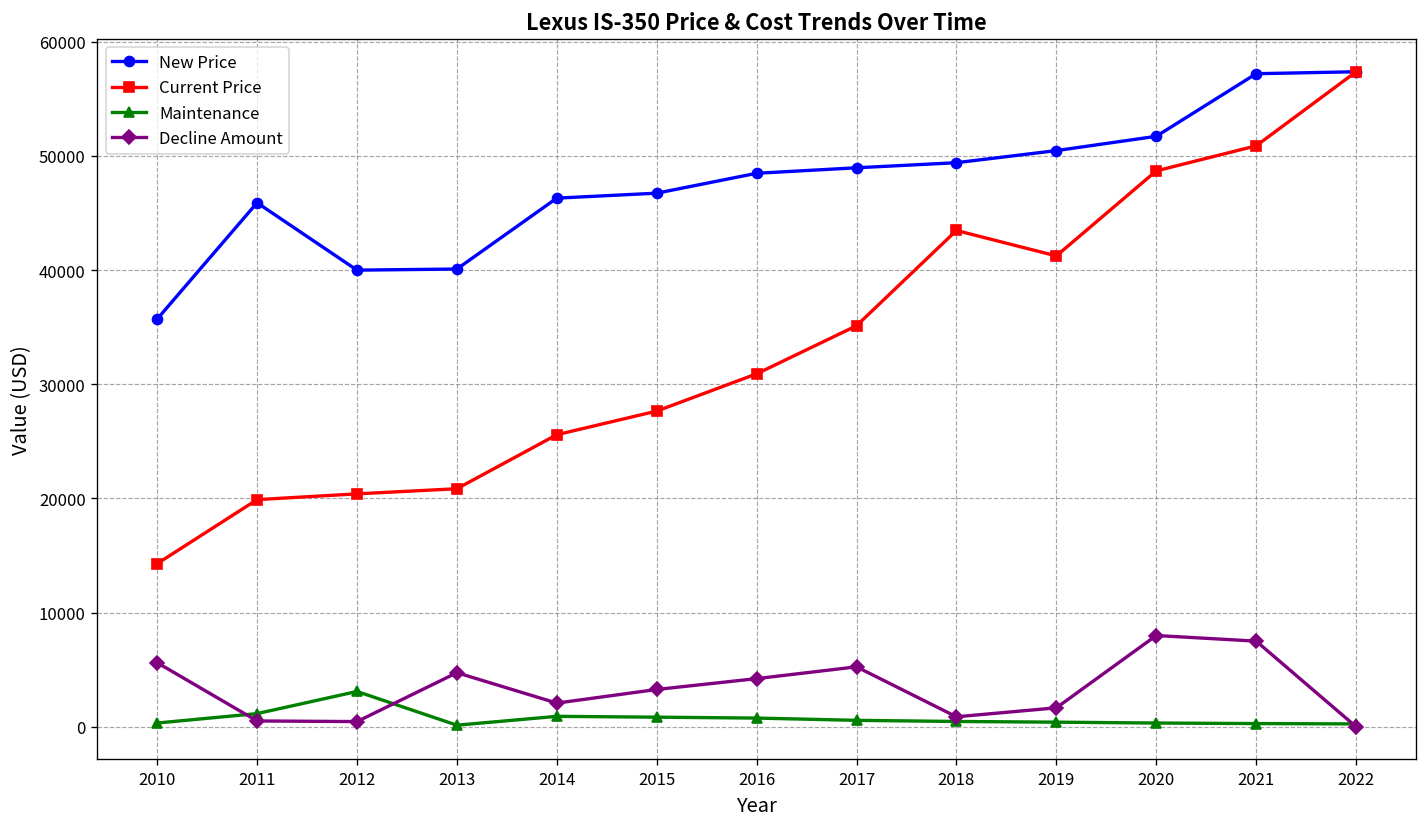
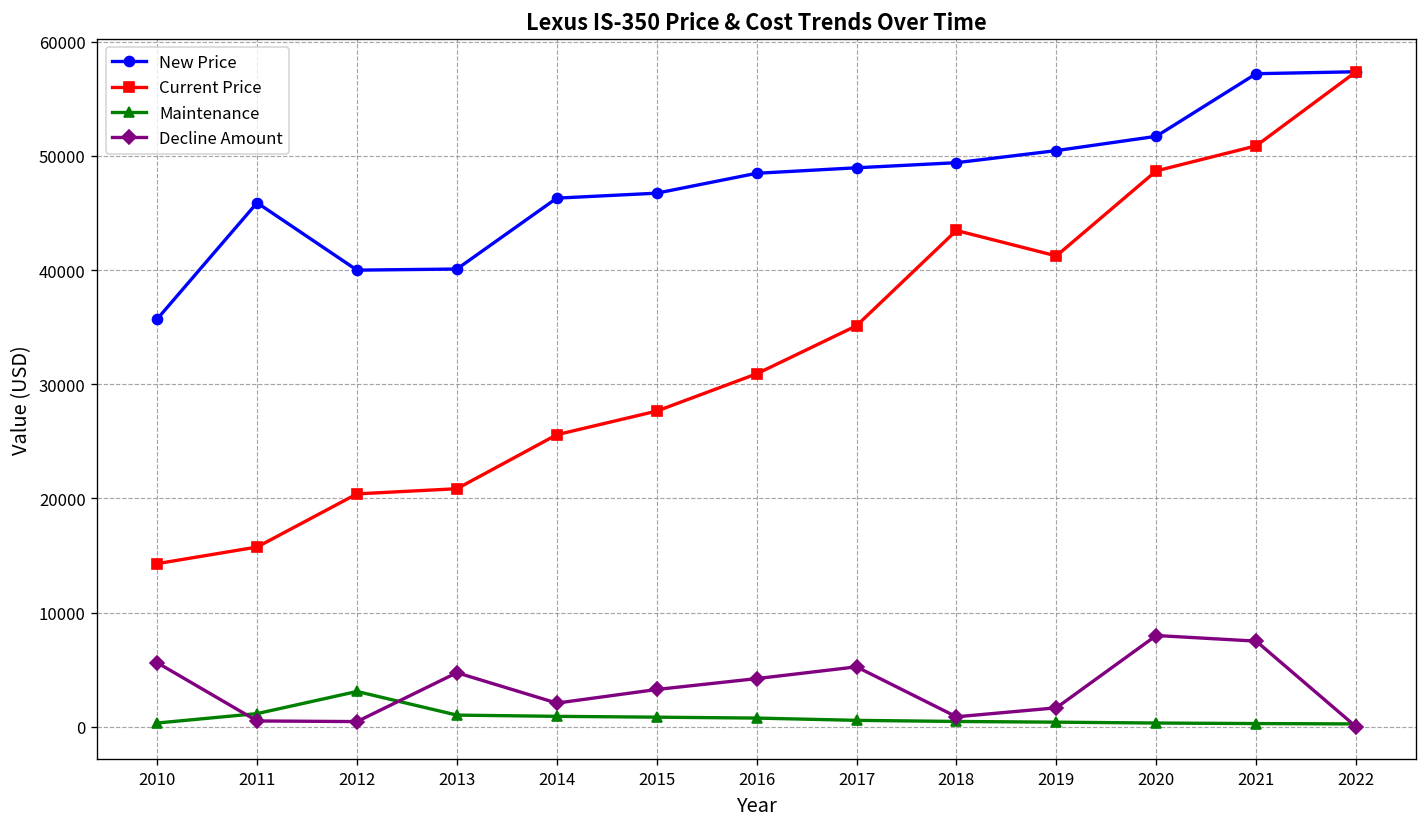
Current Price, 2011: 20000 -> 16000
Maintenance, 2013: 0 -> 1000
